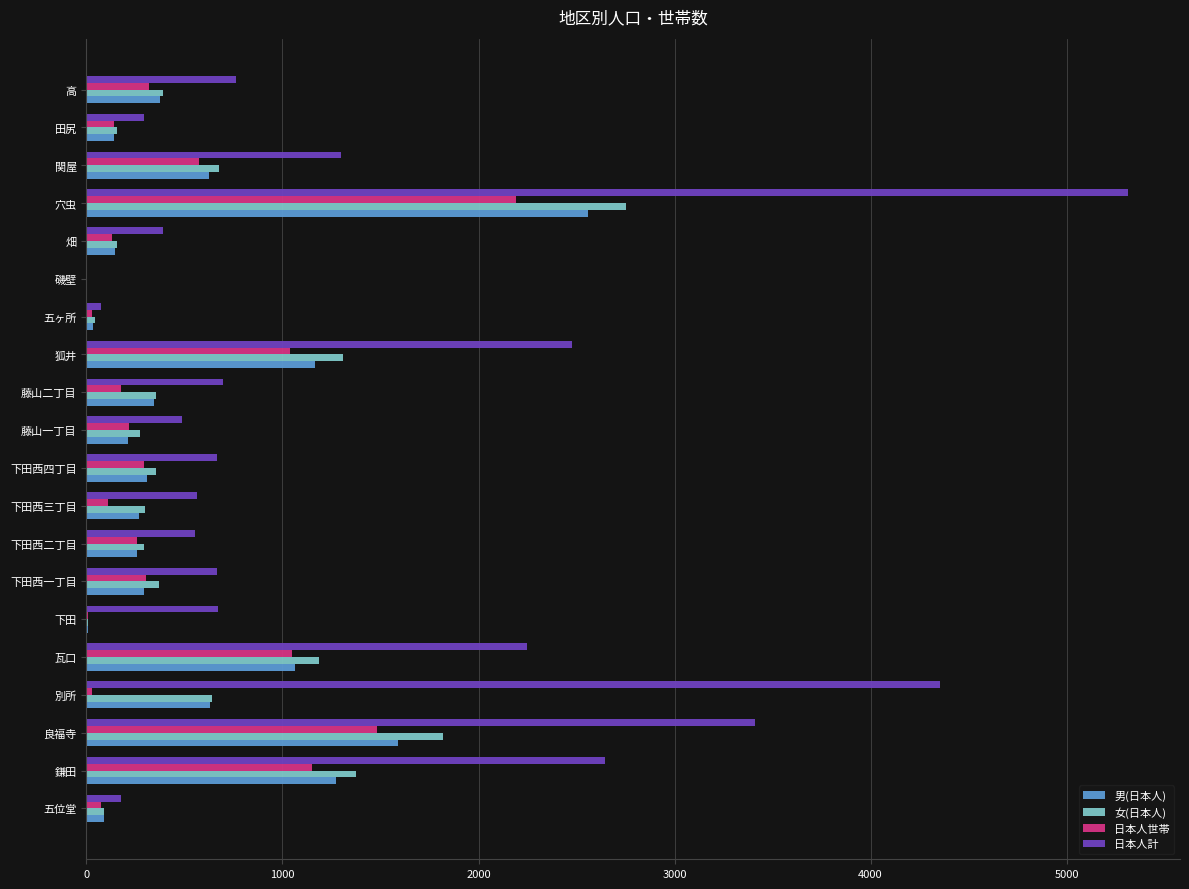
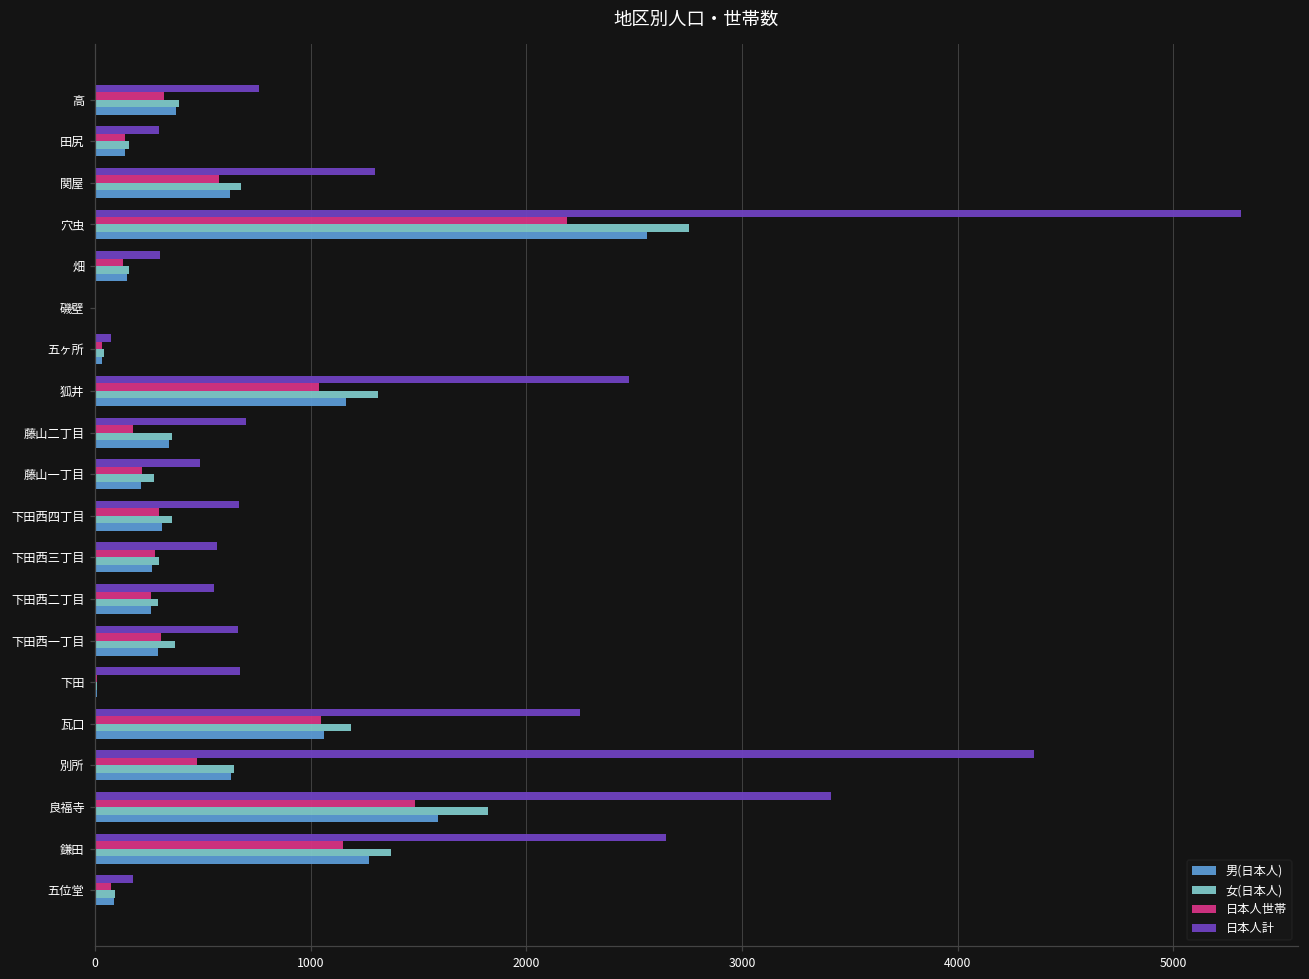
日本人計, 畑: 390 -> 300
日本人世帯, 下田西三丁目: 110 -> 280
日本人世帯, 別所: 30 -> 470
